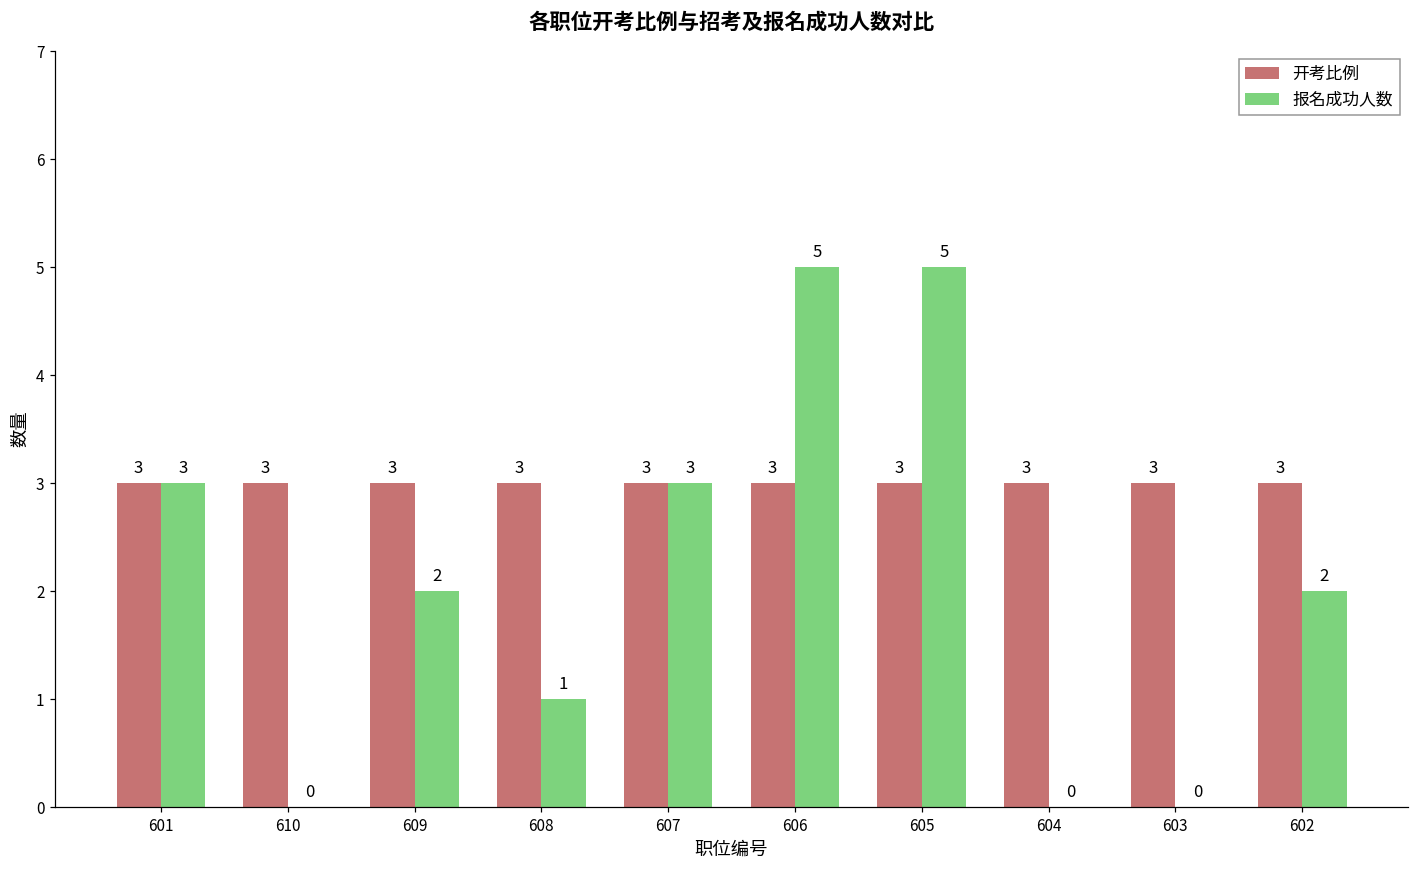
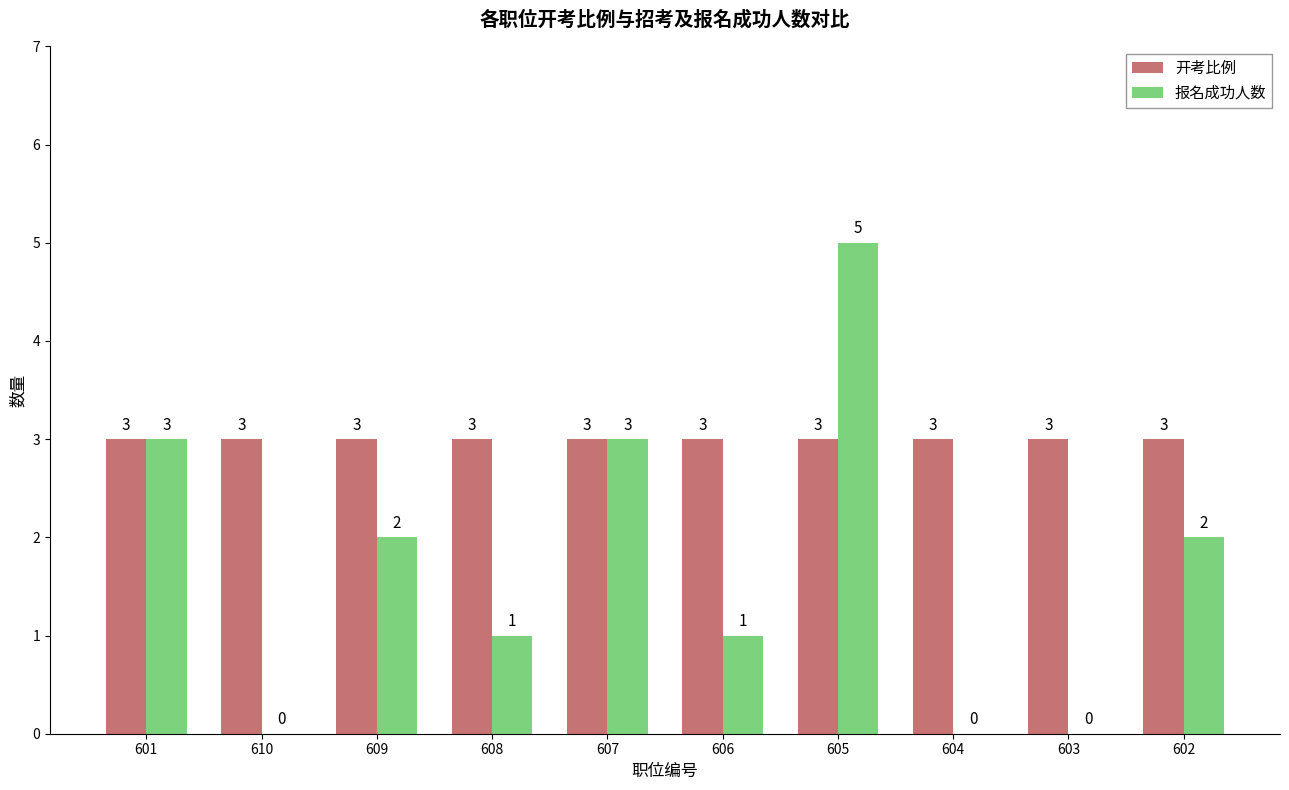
报名成功人数, 606: 5 -> 1
